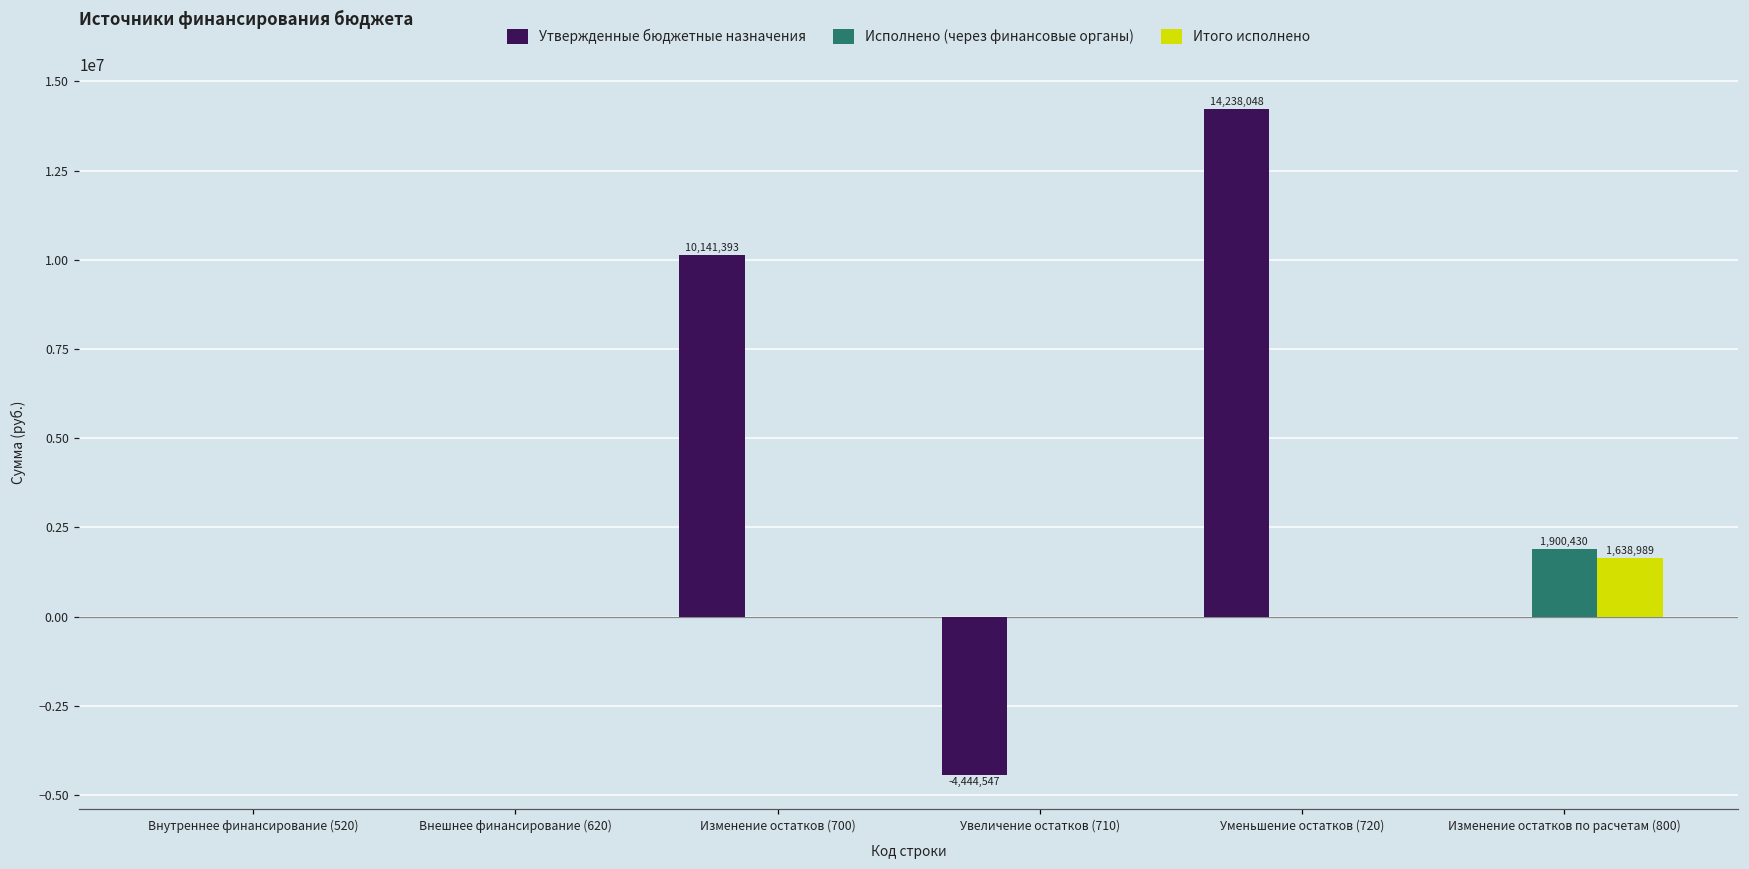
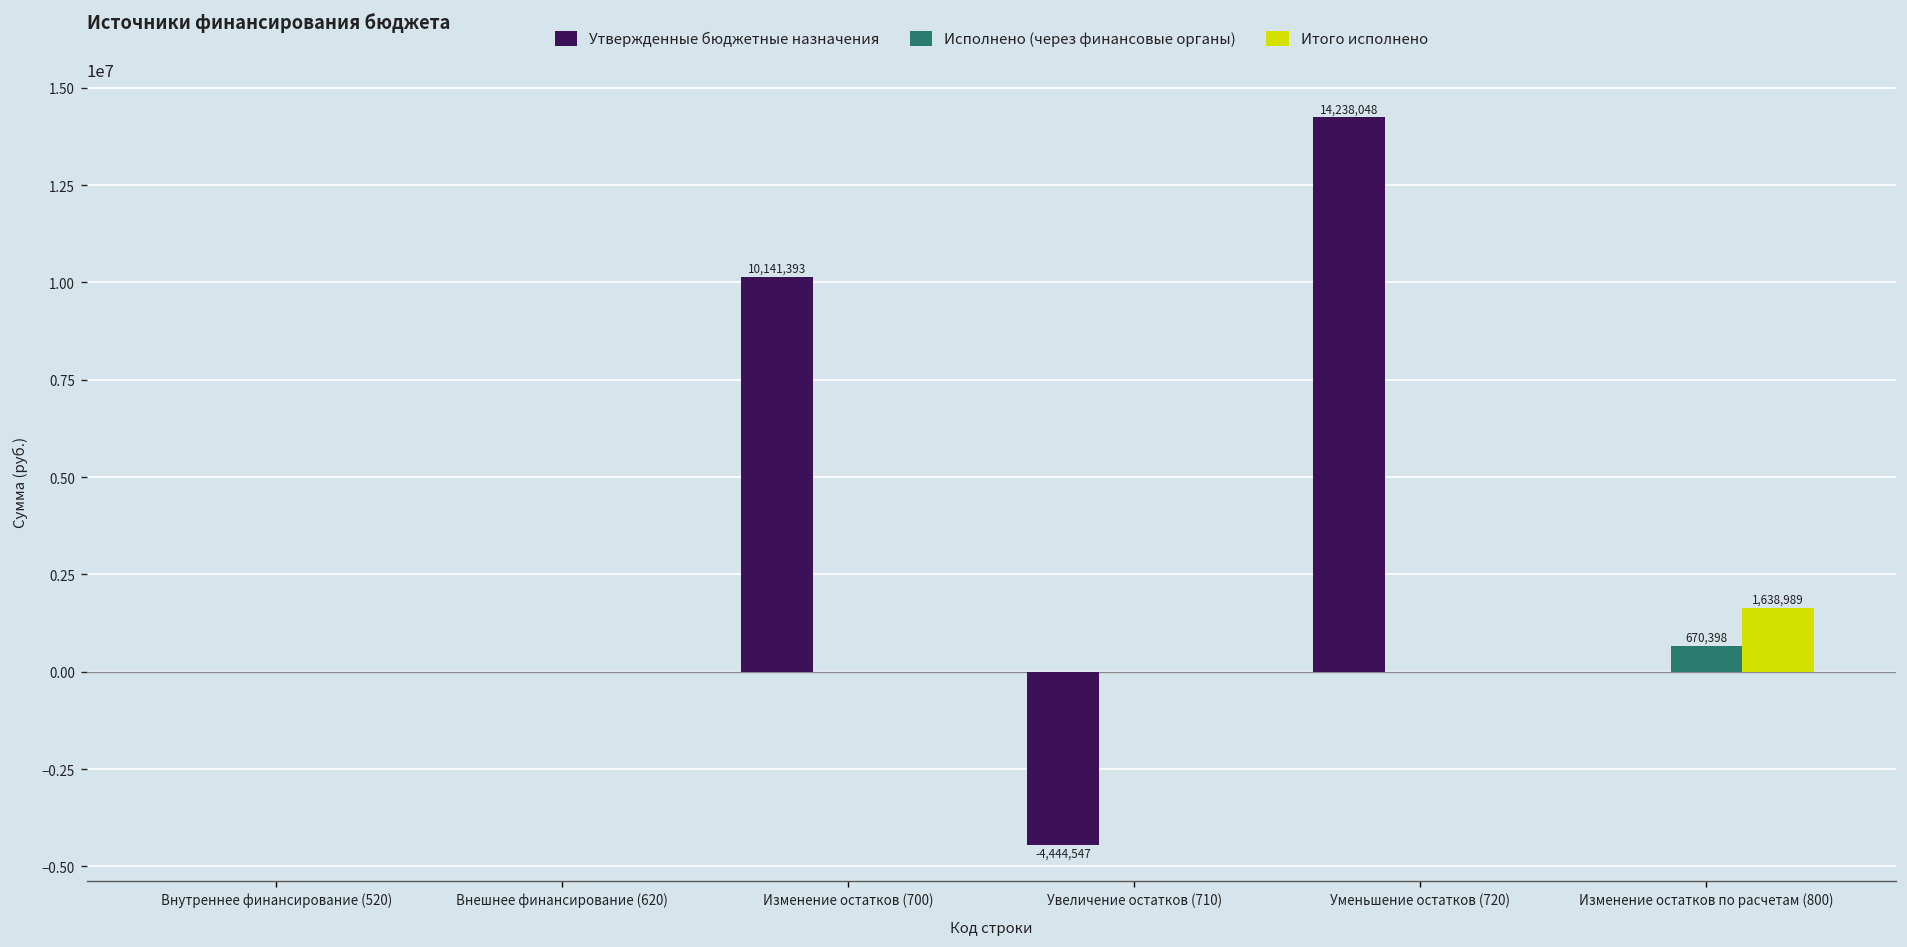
Исполнено (через финансовые органы), Изменение остатков по расчетам (800): 1,900,430 -> 670,398
